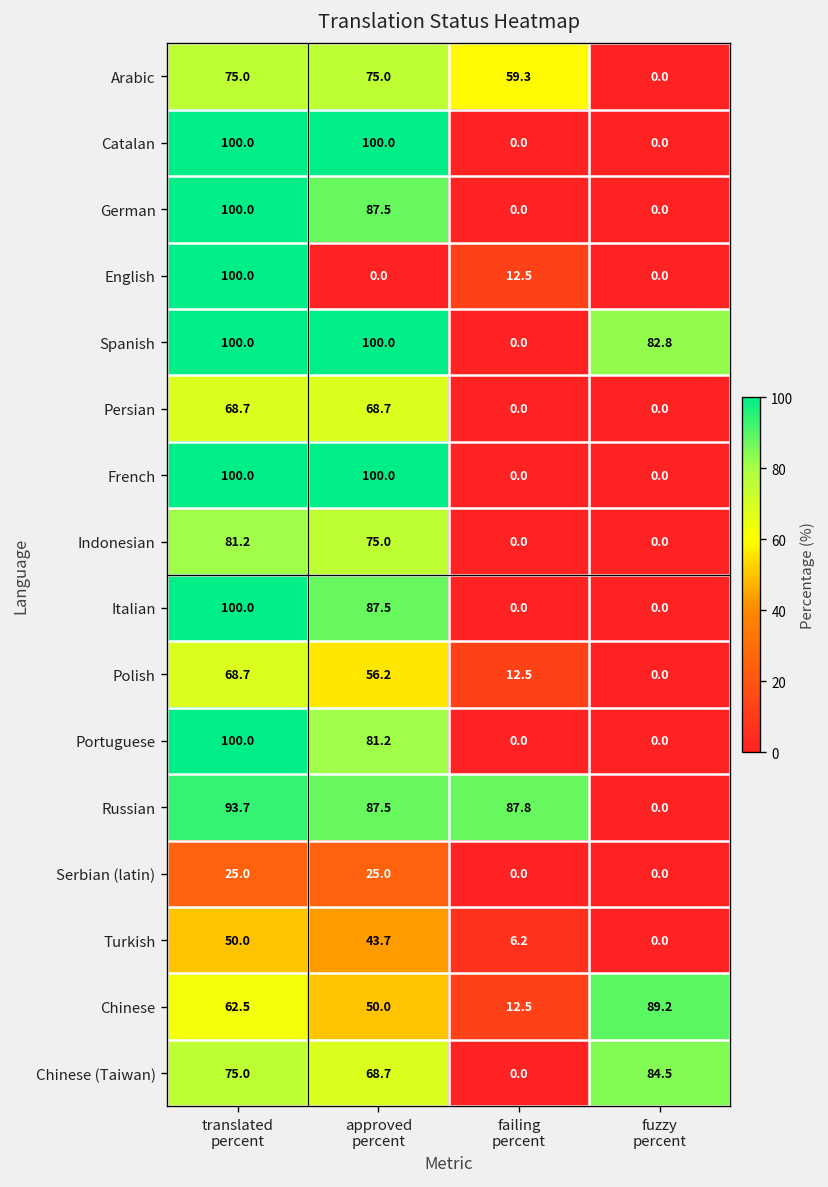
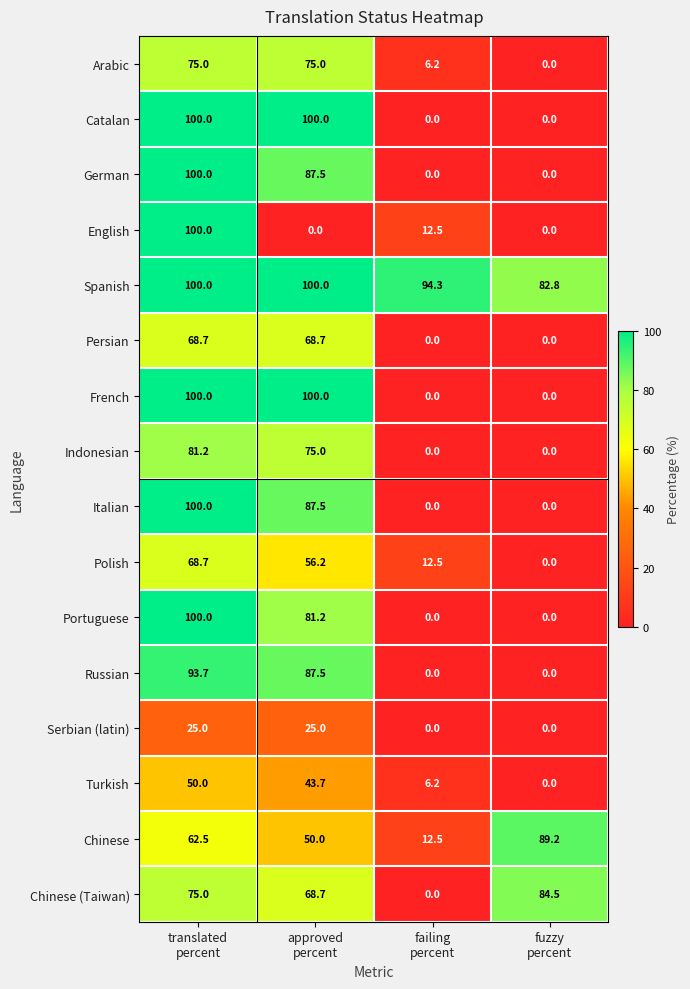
Arabic, failing percent: 59.3 -> 6.2
Spanish, failing percent: 0.0 -> 94.3
Russian, failing percent: 87.8 -> 0.0
